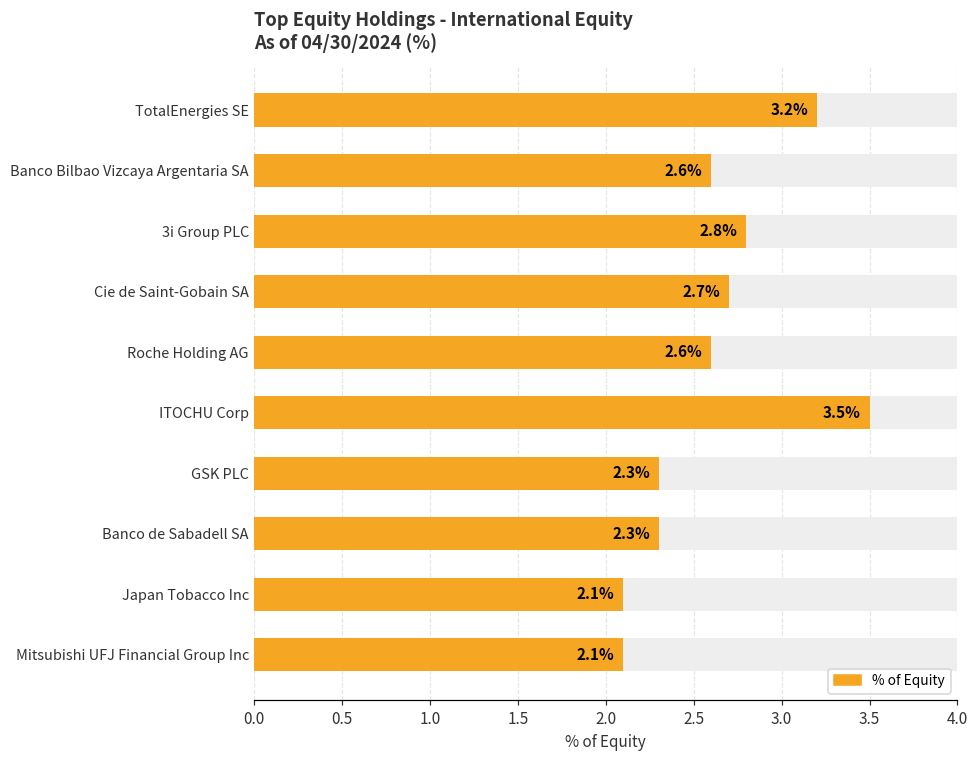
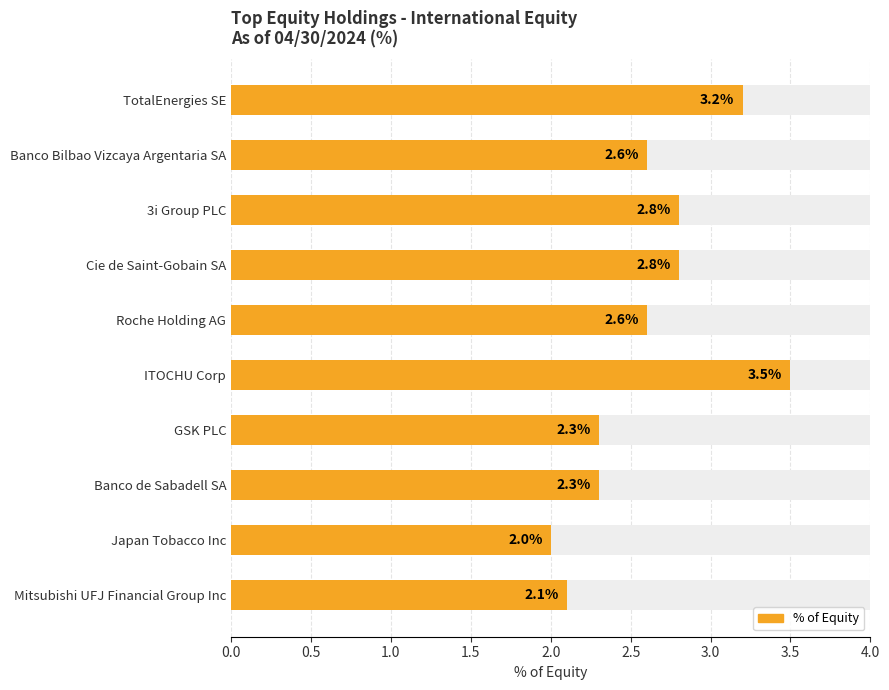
% of Equity, Cie de Saint-Gobain SA: 2.7% -> 2.8%
% of Equity, Japan Tobacco Inc: 2.1% -> 2.0%
